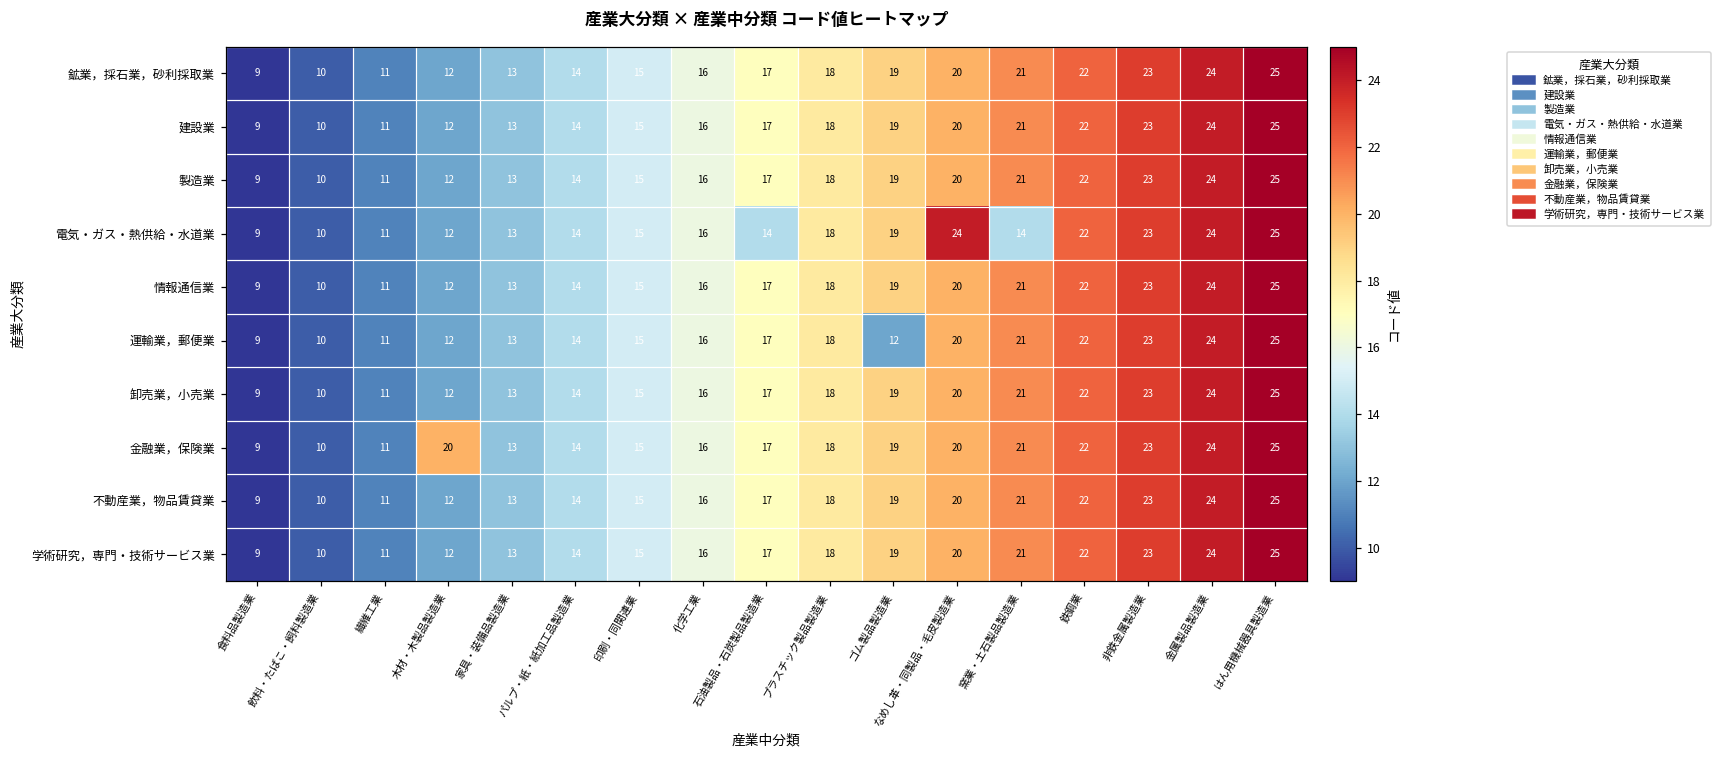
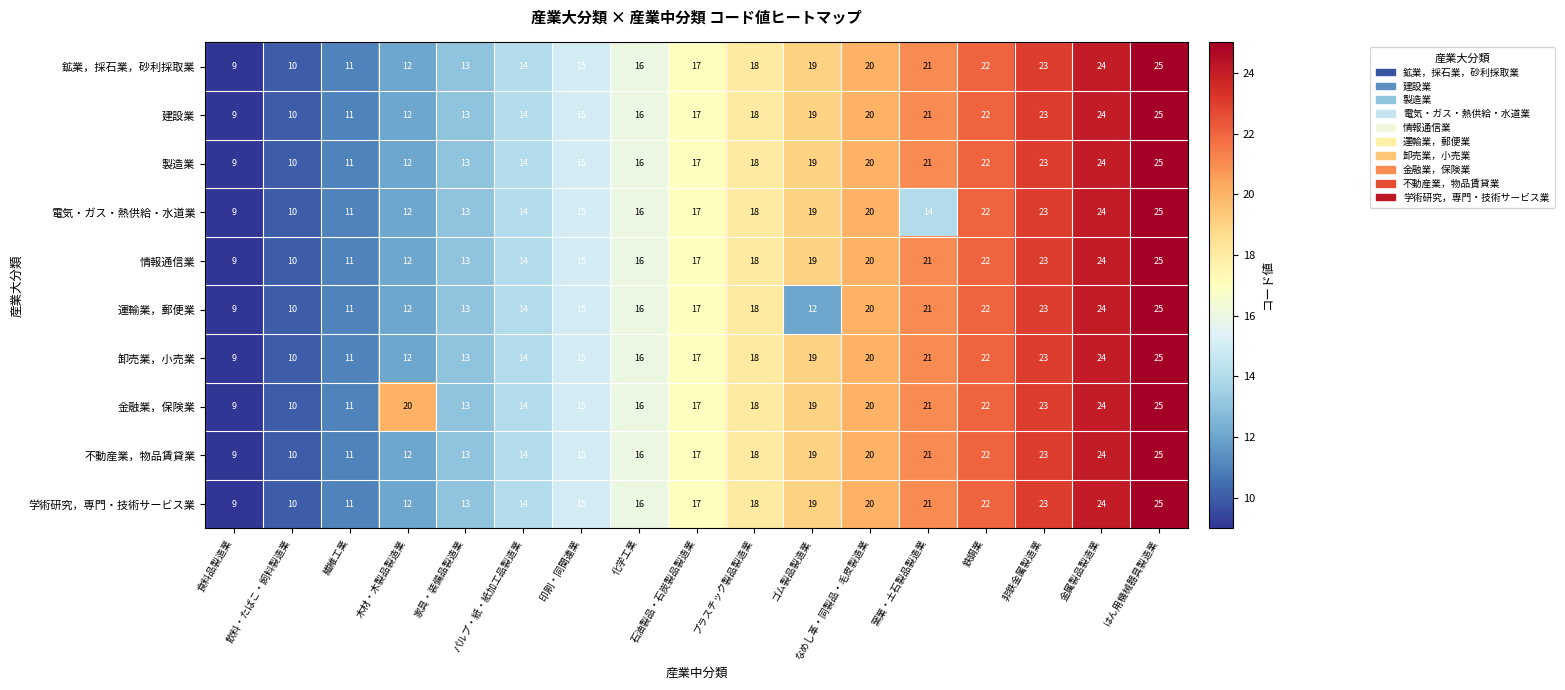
電気・ガス・熱供給・水道業, 石油製品・石炭製品製造業: 14 -> 17
電気・ガス・熱供給・水道業, なめし革・同製品・毛皮製造業: 24 -> 20
